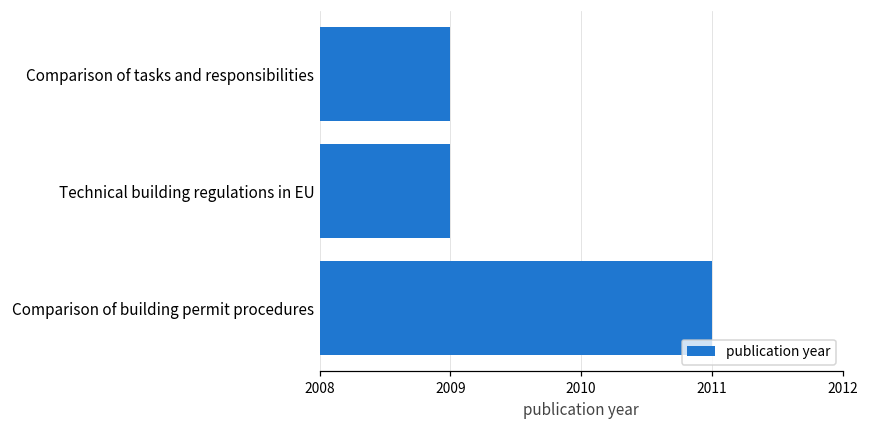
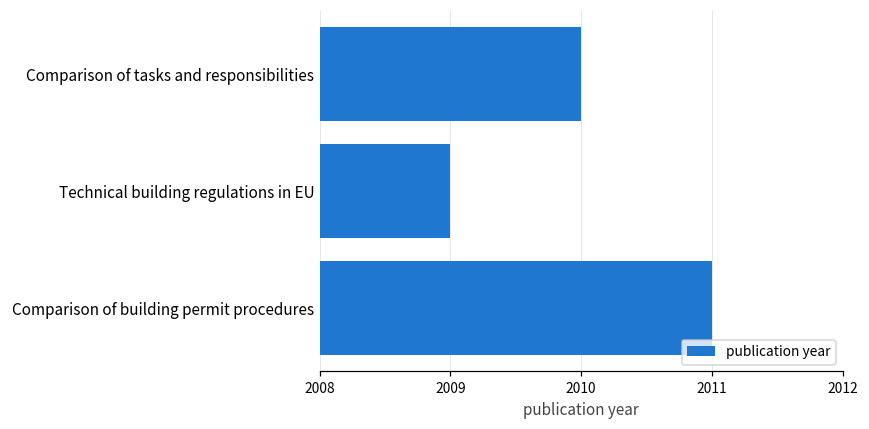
Comparison of tasks and responsibilities: 2009 -> 2010
